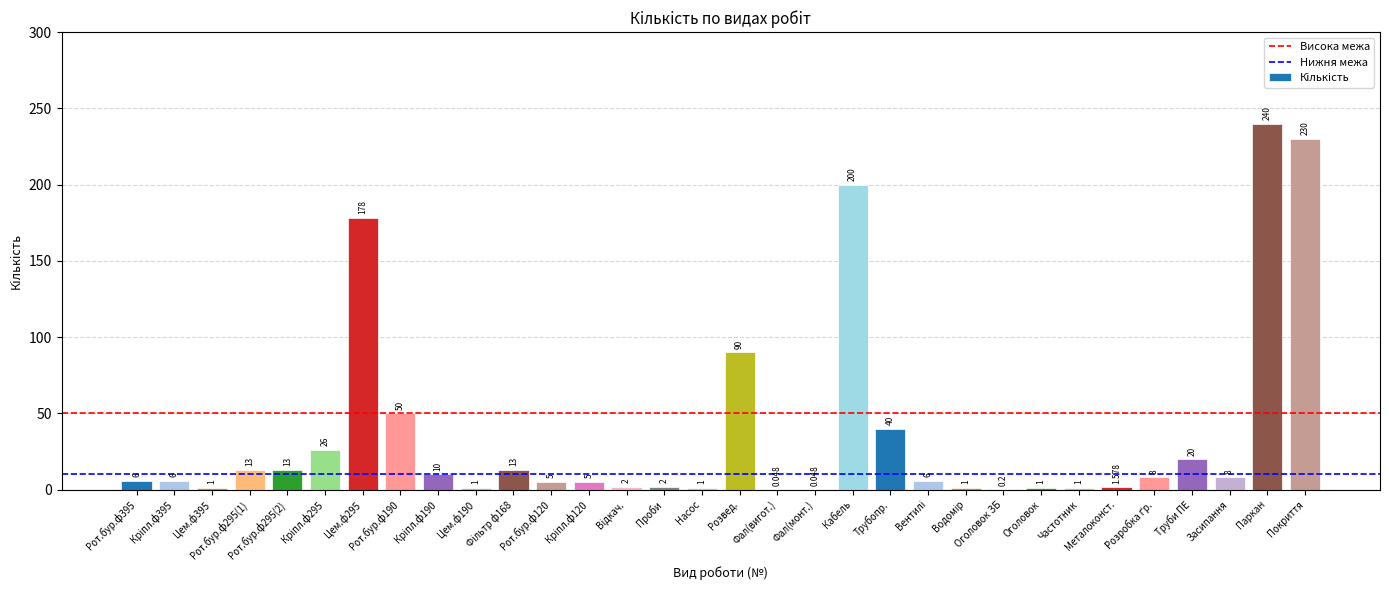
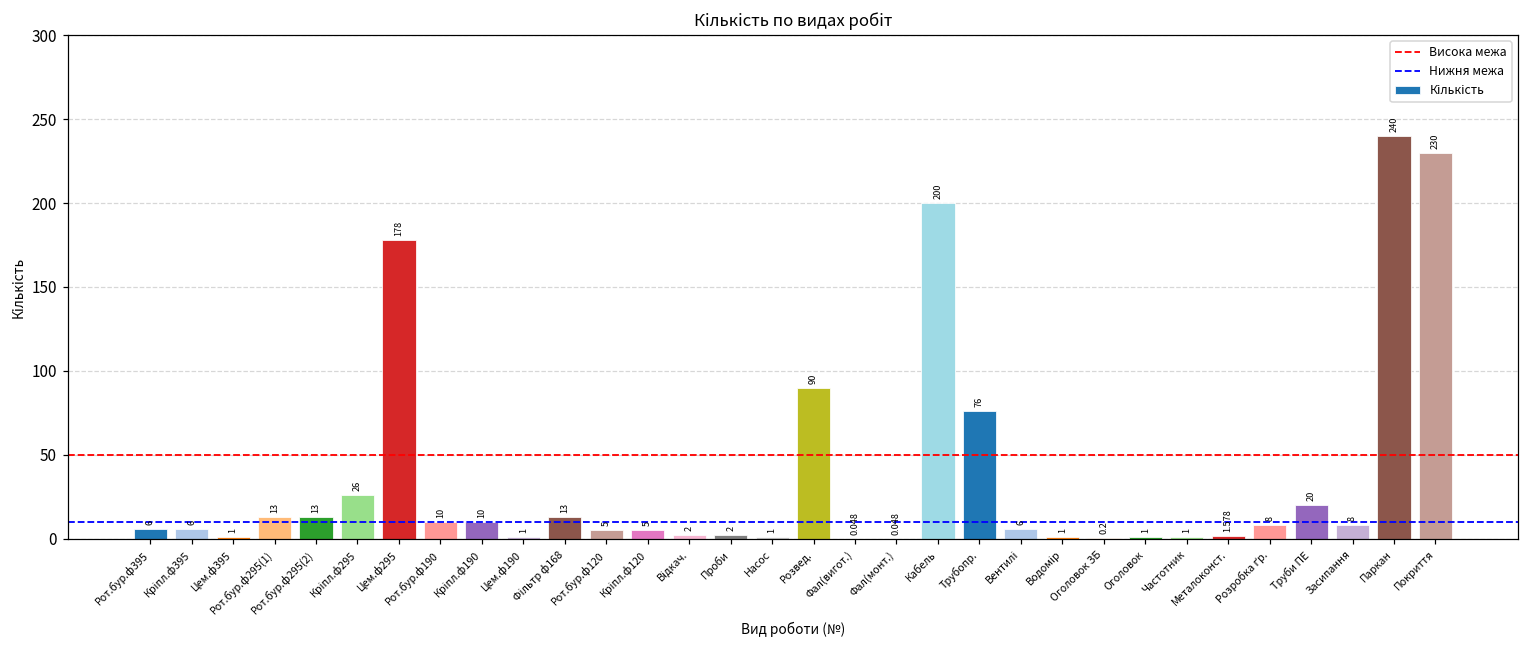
Рот.бур.ф190: 50 -> 10
Трубопр.: 40 -> 76
